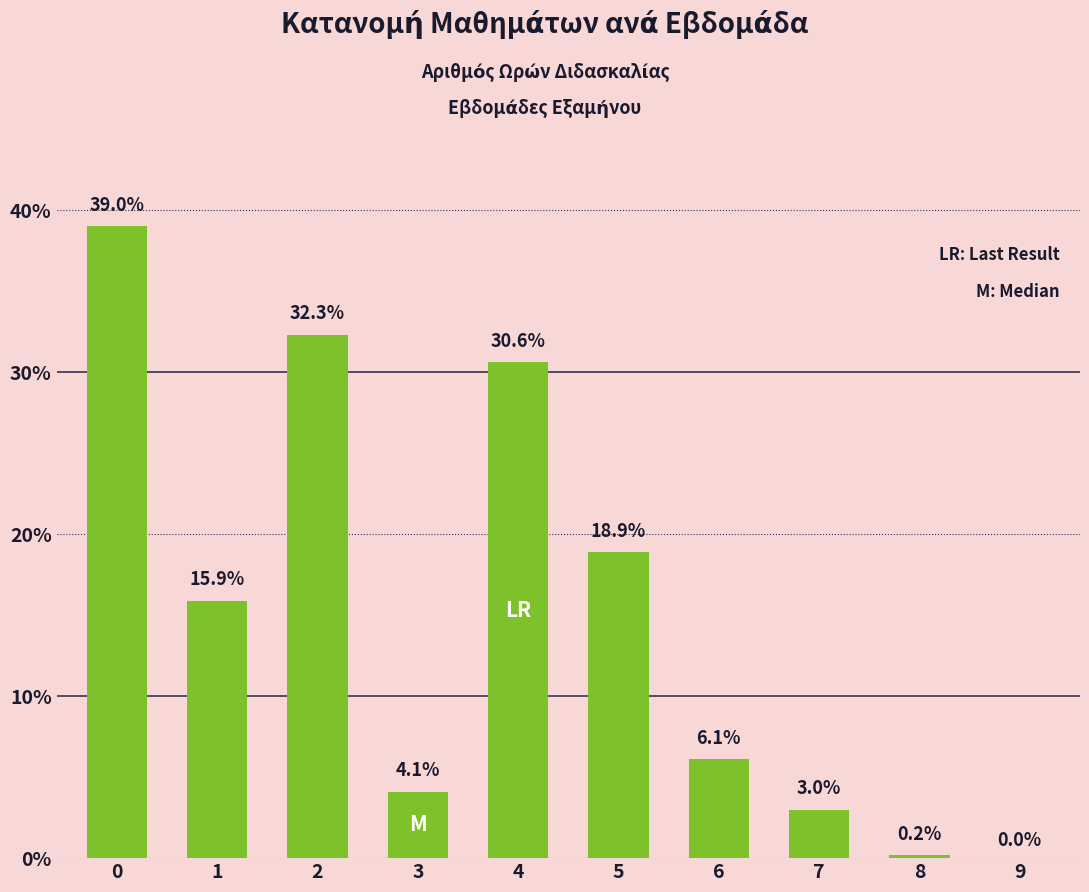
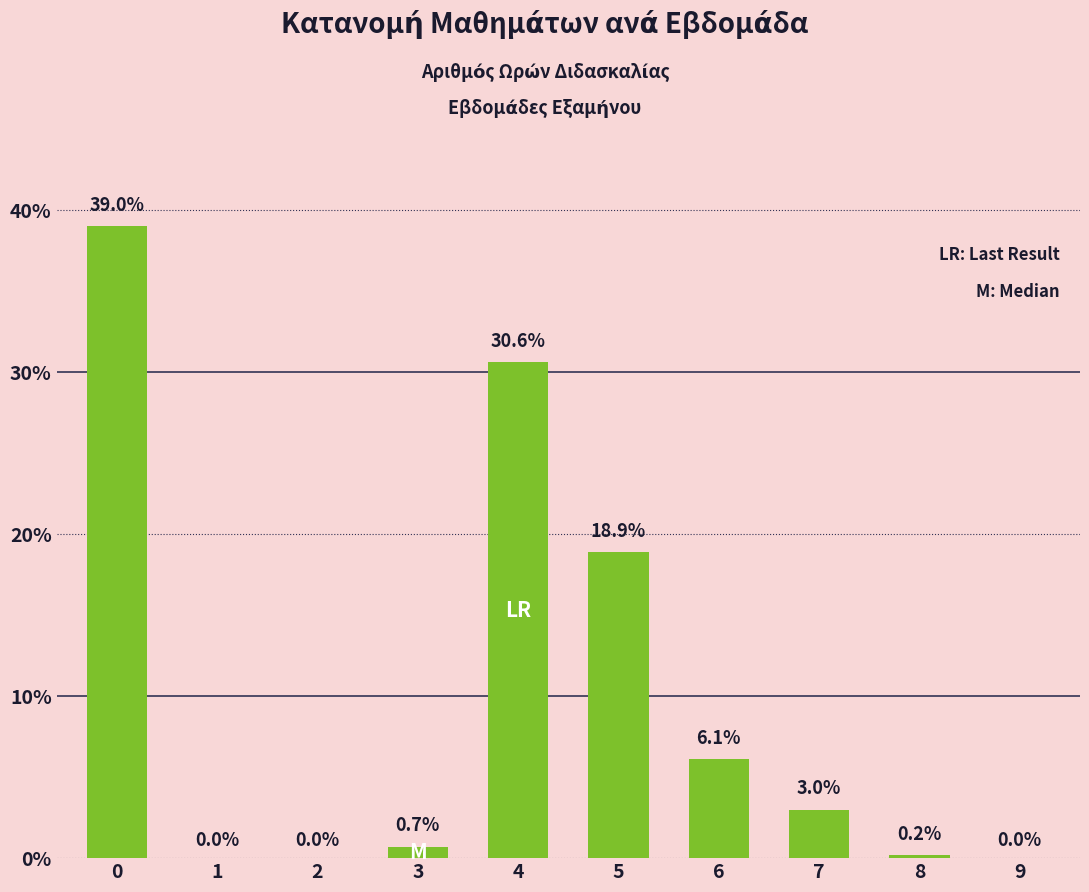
1: 15.9% -> 0.0%
2: 32.3% -> 0.0%
3: 4.1% -> 0.7%
